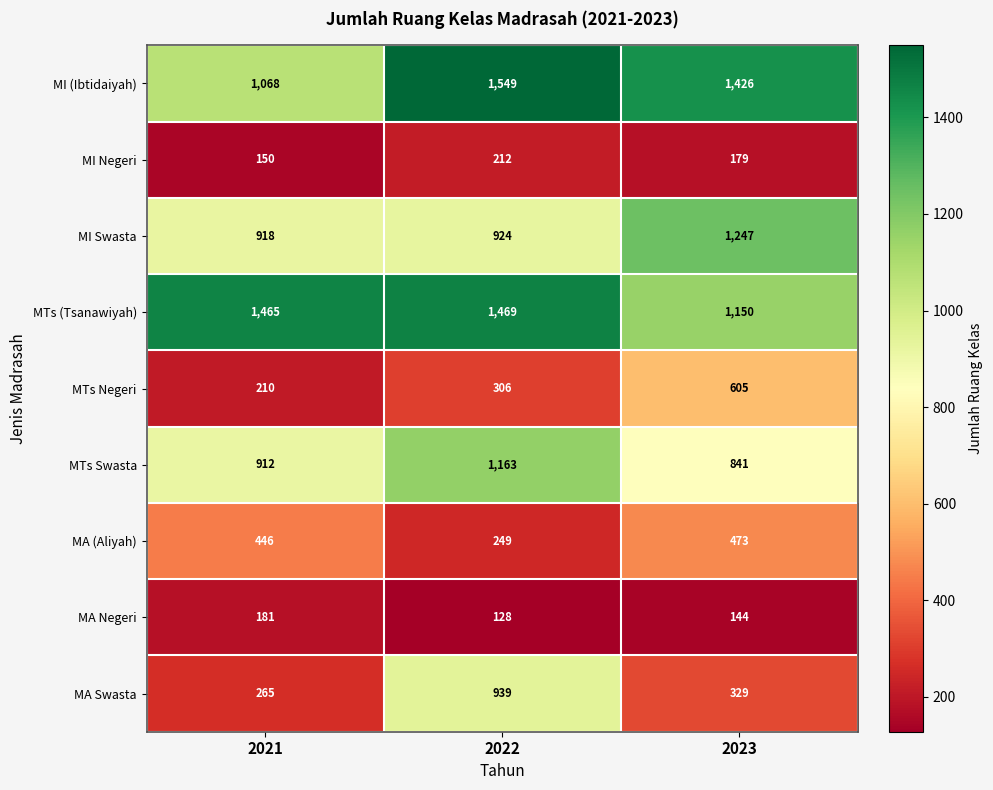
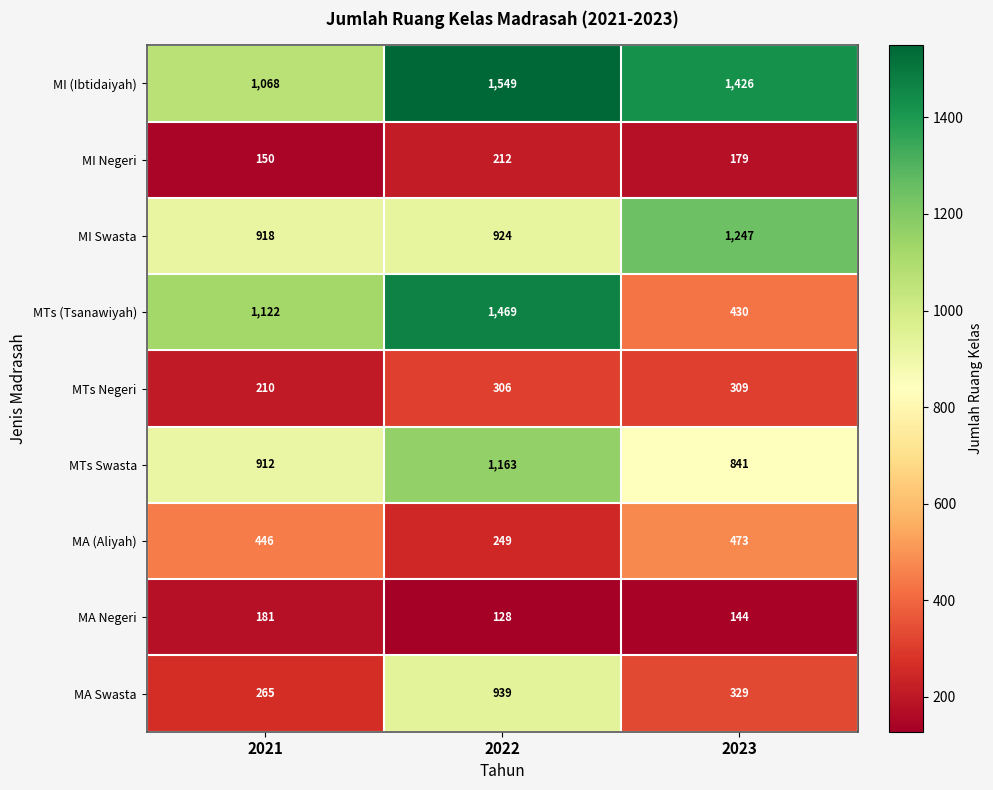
MTs (Tsanawiyah), 2021: 1,465 -> 1,122
MTs (Tsanawiyah), 2023: 1,150 -> 430
MTs Negeri, 2023: 605 -> 309
